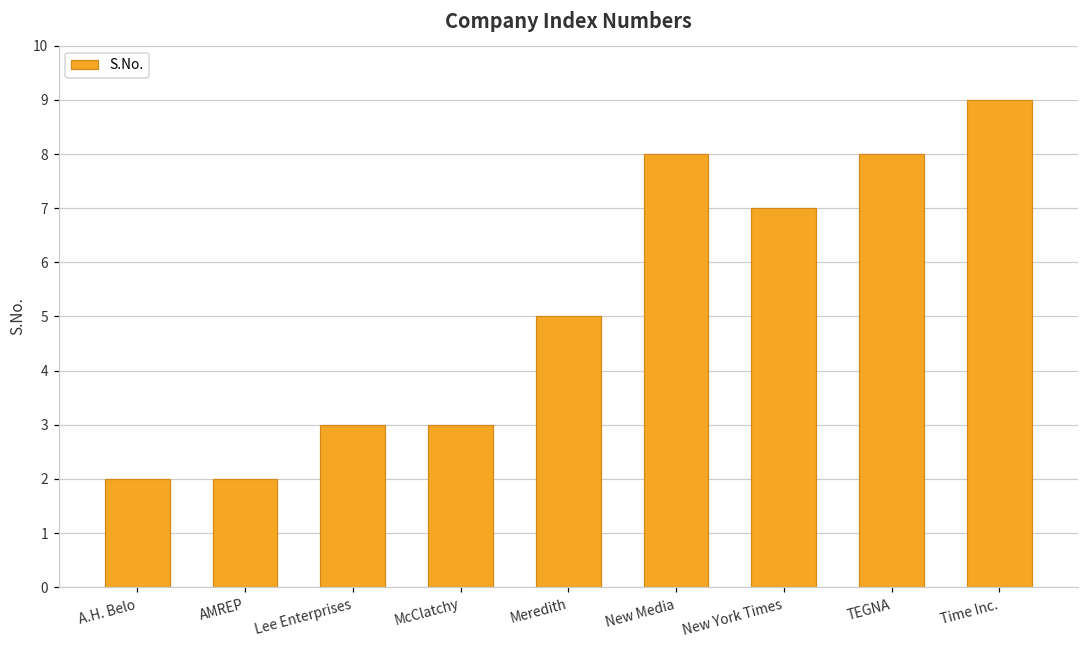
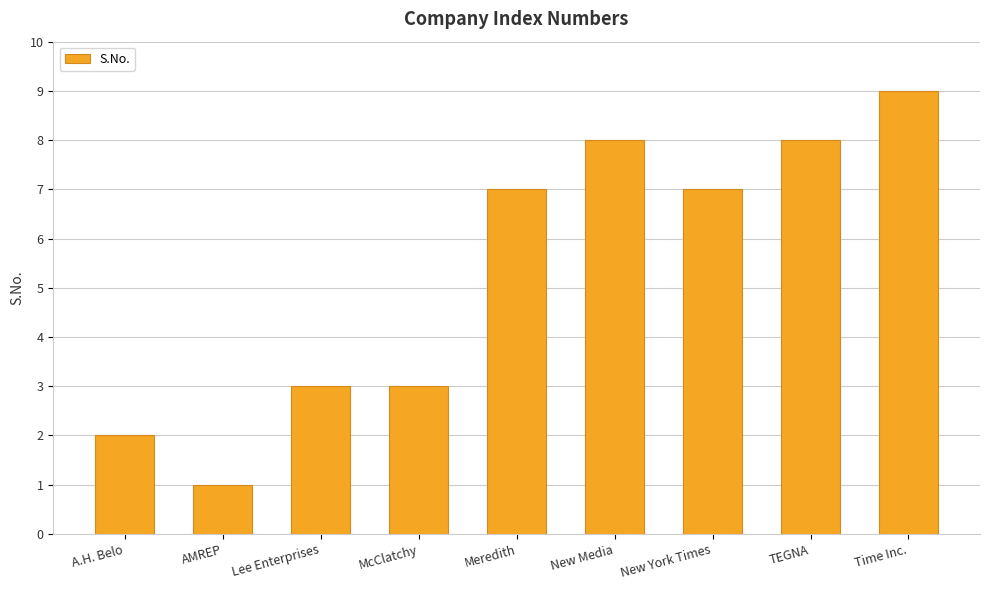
AMREP: 2 -> 1
Meredith: 5 -> 7
